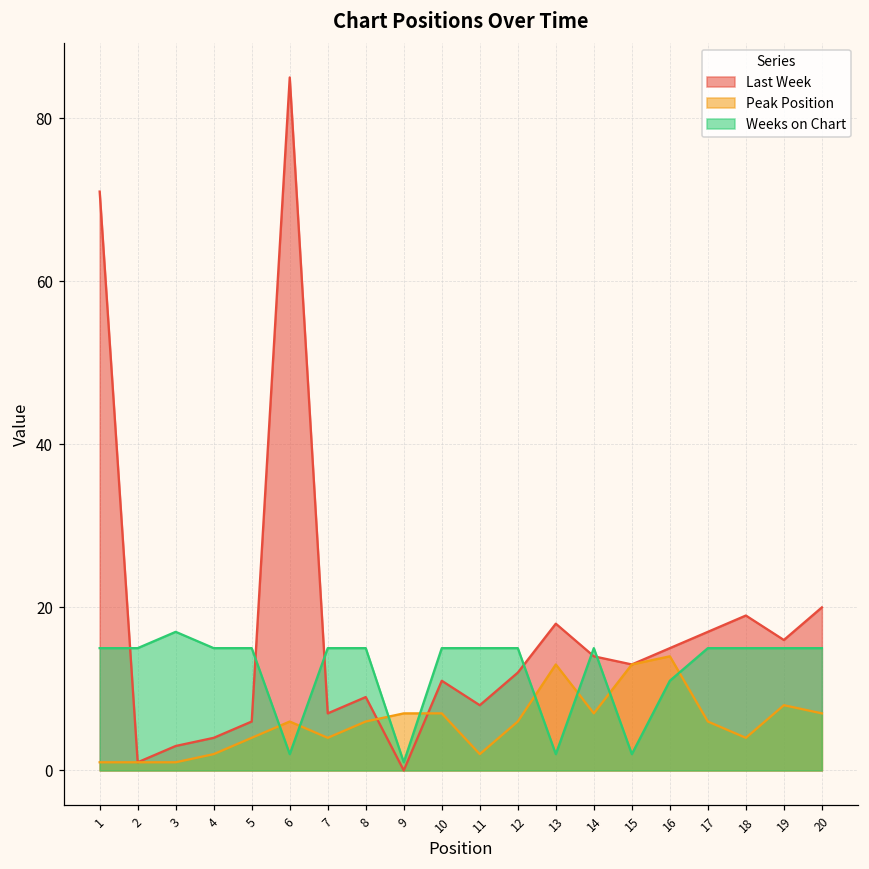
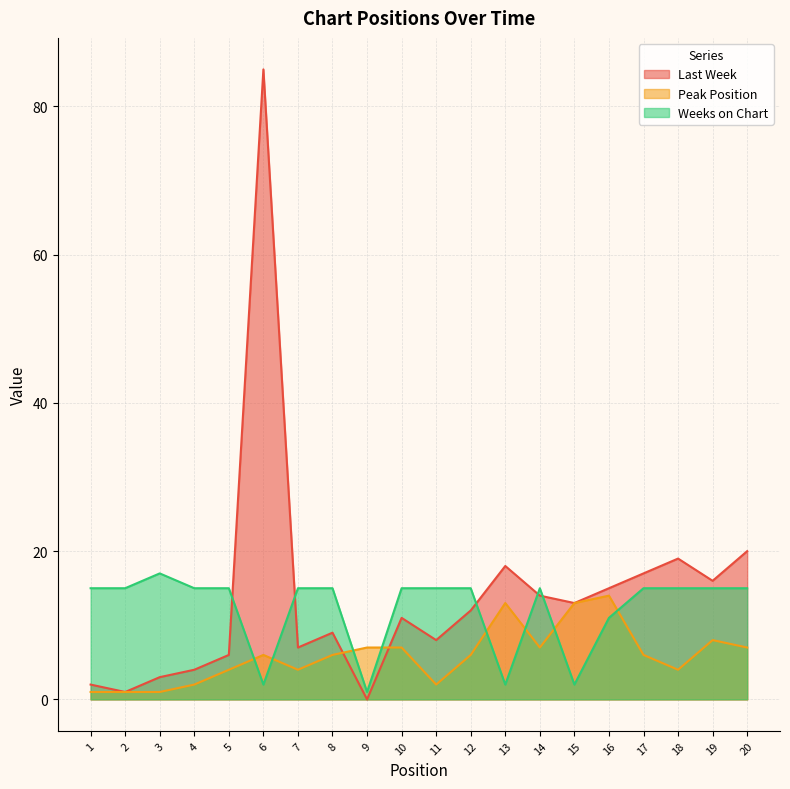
Last Week, 1: 71 -> 2
